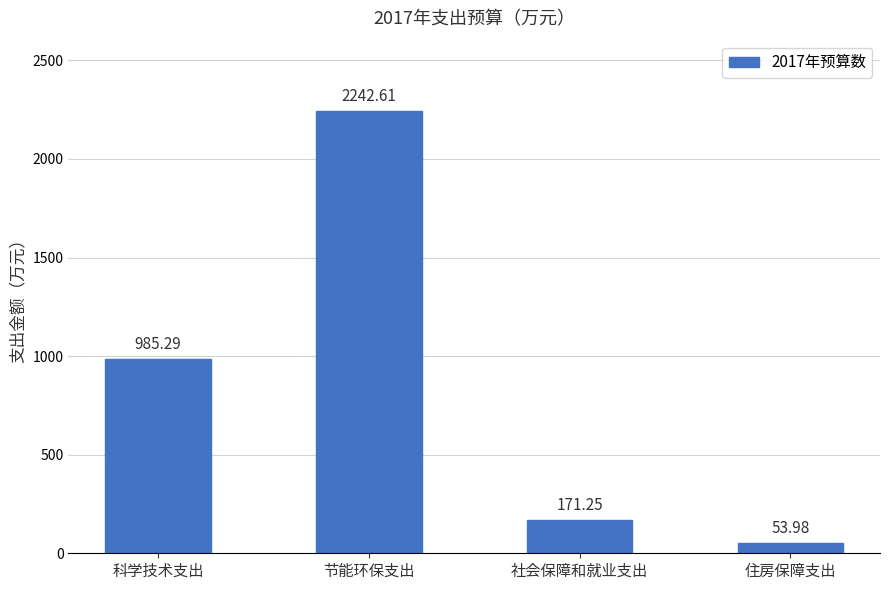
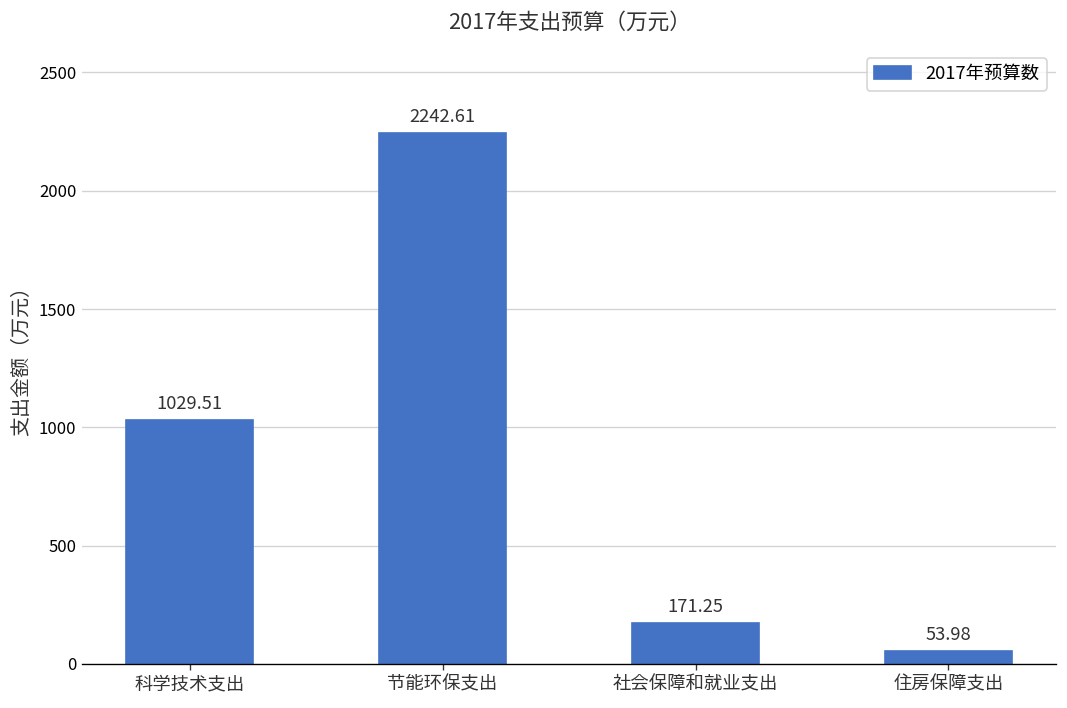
科学技术支出: 985.29 -> 1029.51
